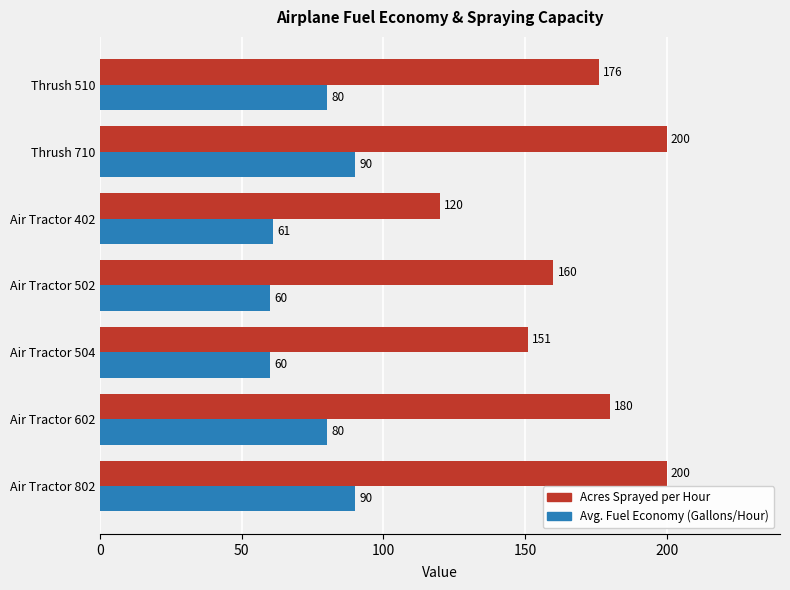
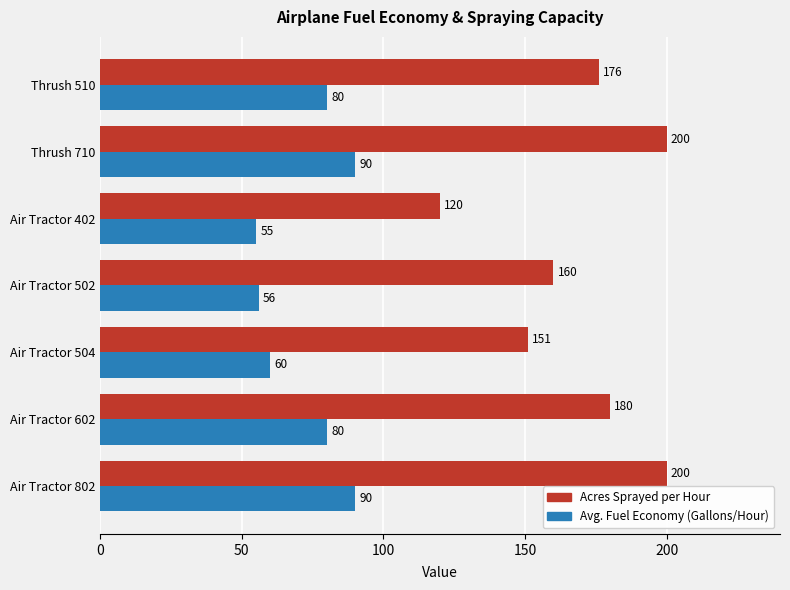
Avg. Fuel Economy (Gallons/Hour), Air Tractor 402: 61 -> 55
Avg. Fuel Economy (Gallons/Hour), Air Tractor 502: 60 -> 56
